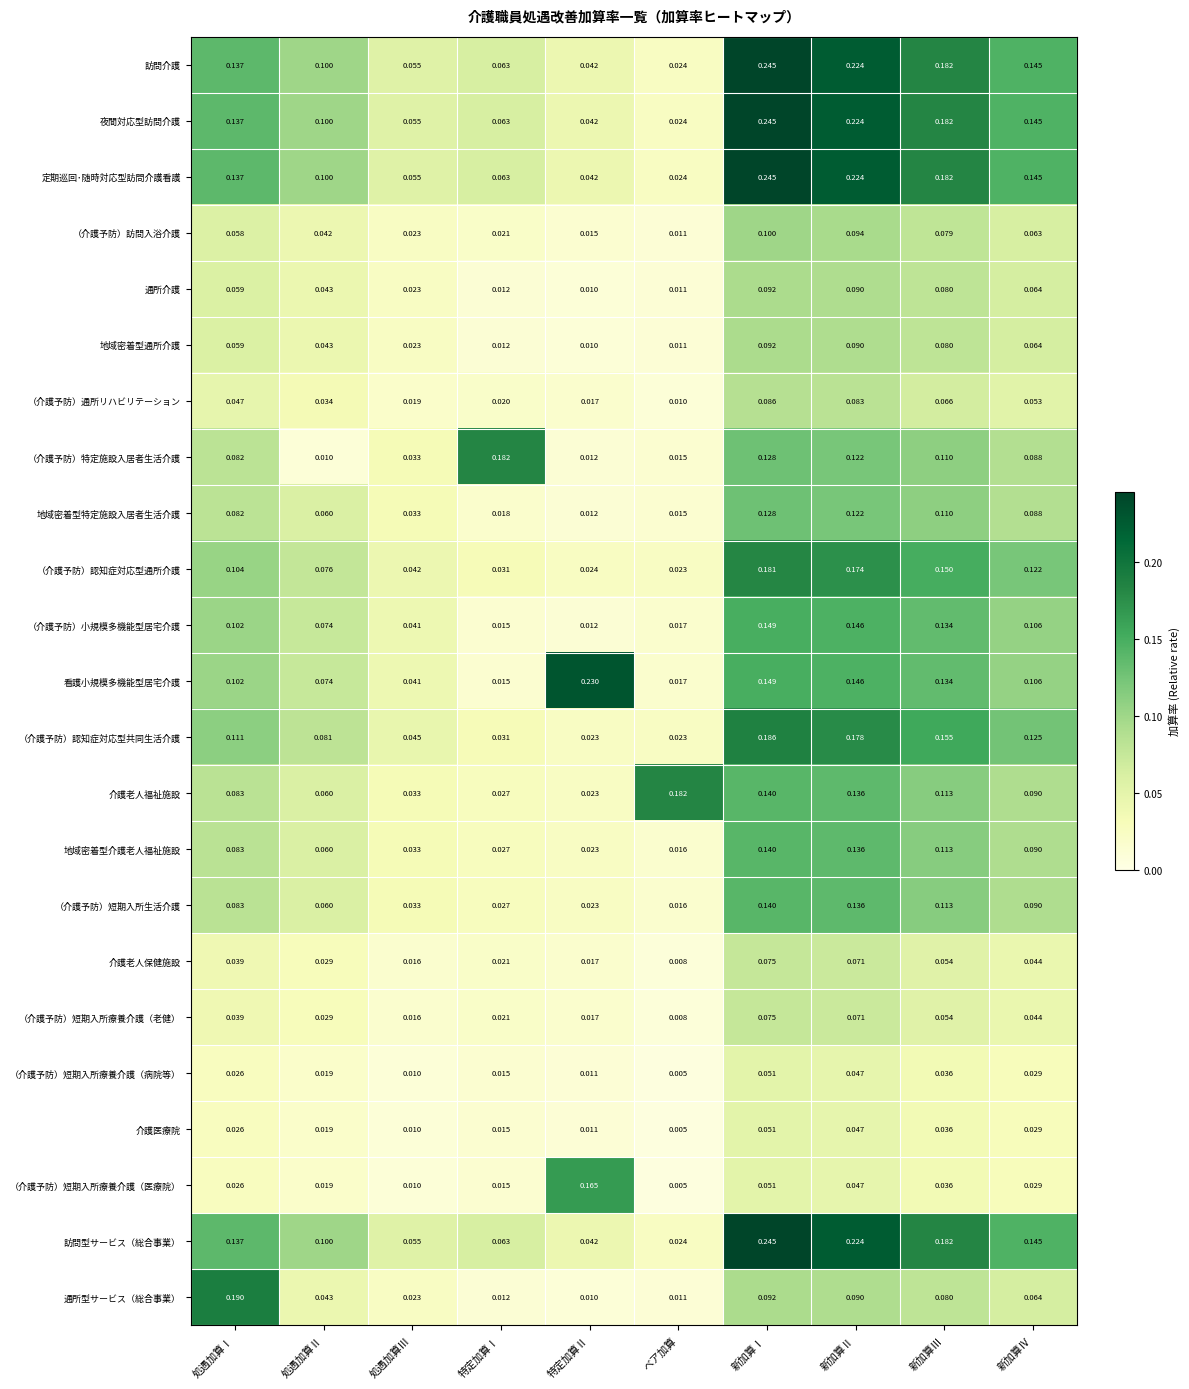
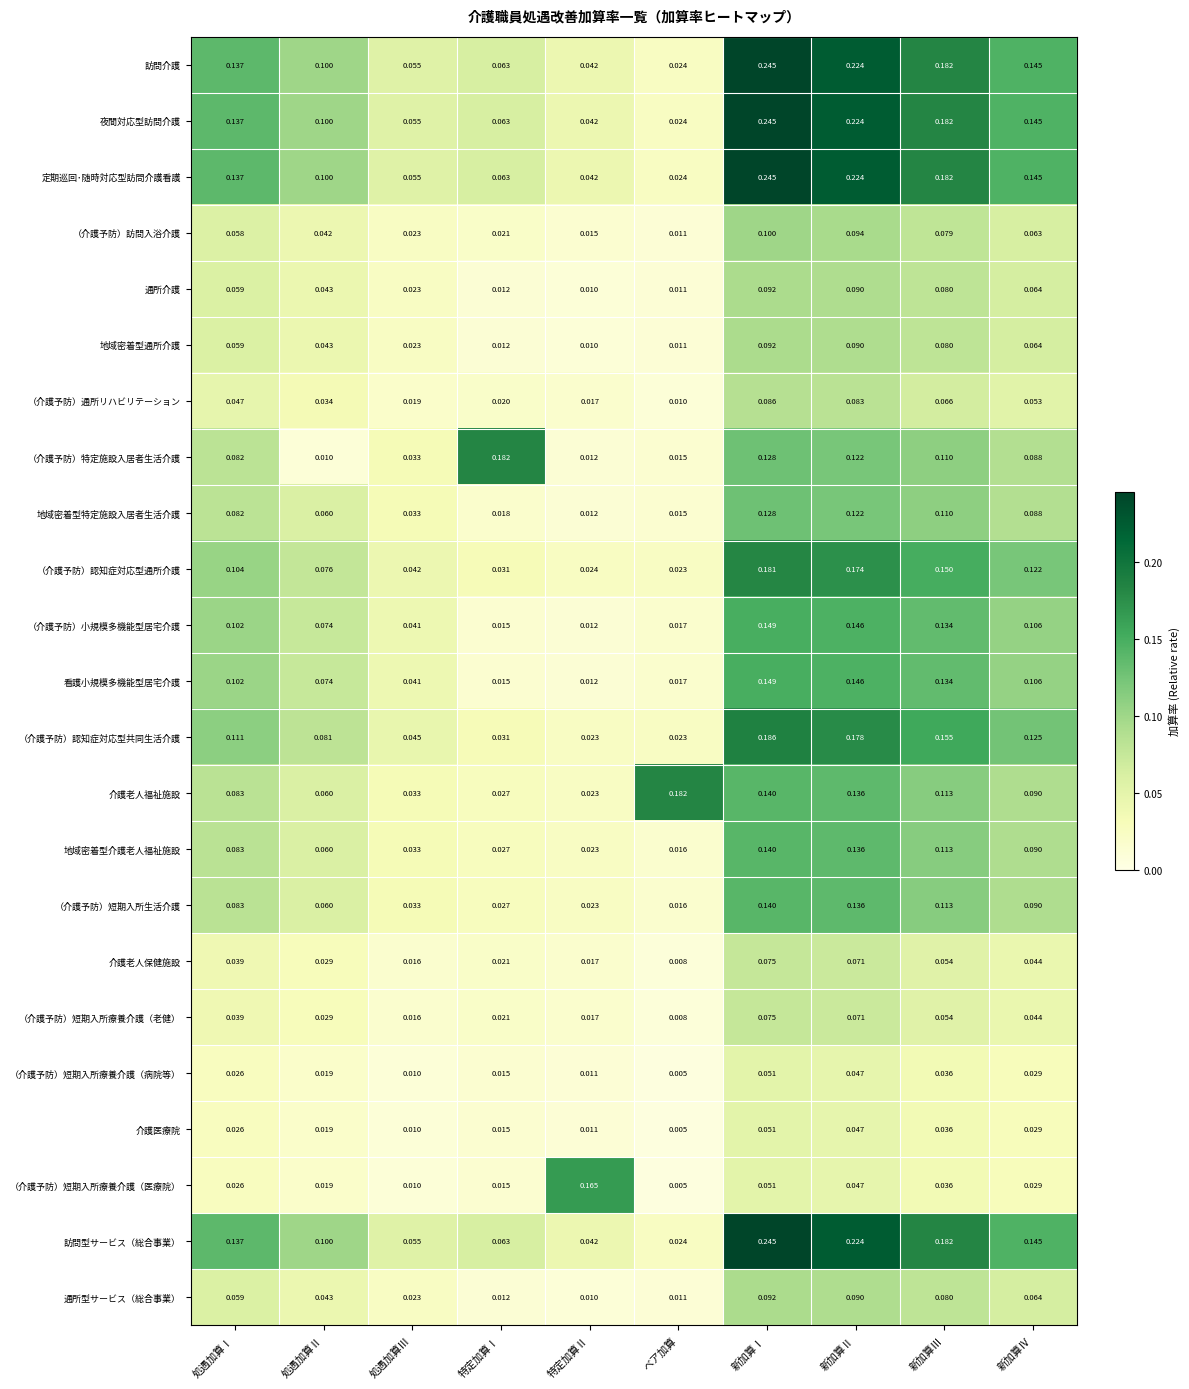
看護小規模多機能型居宅介護, 特定加算Ⅱ: 0.230 -> 0.012
通所型サービス（総合事業）, 処遇加算Ⅰ: 0.190 -> 0.059
